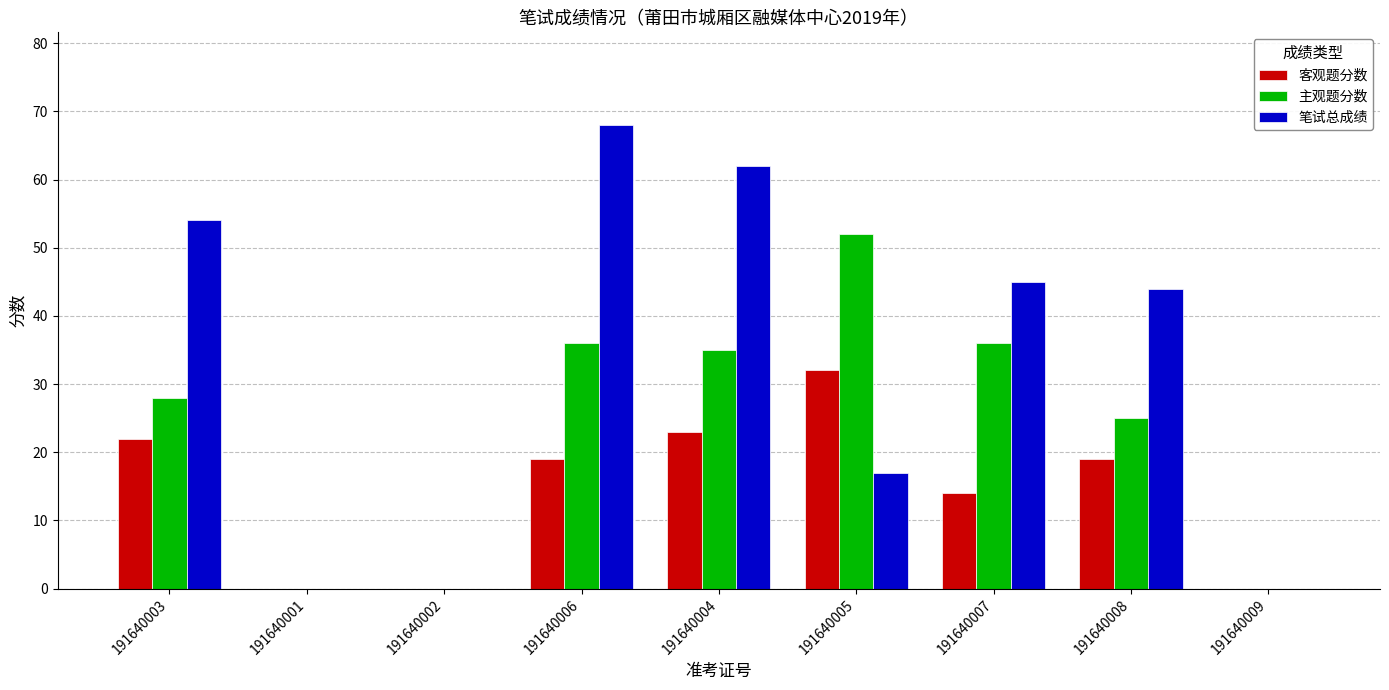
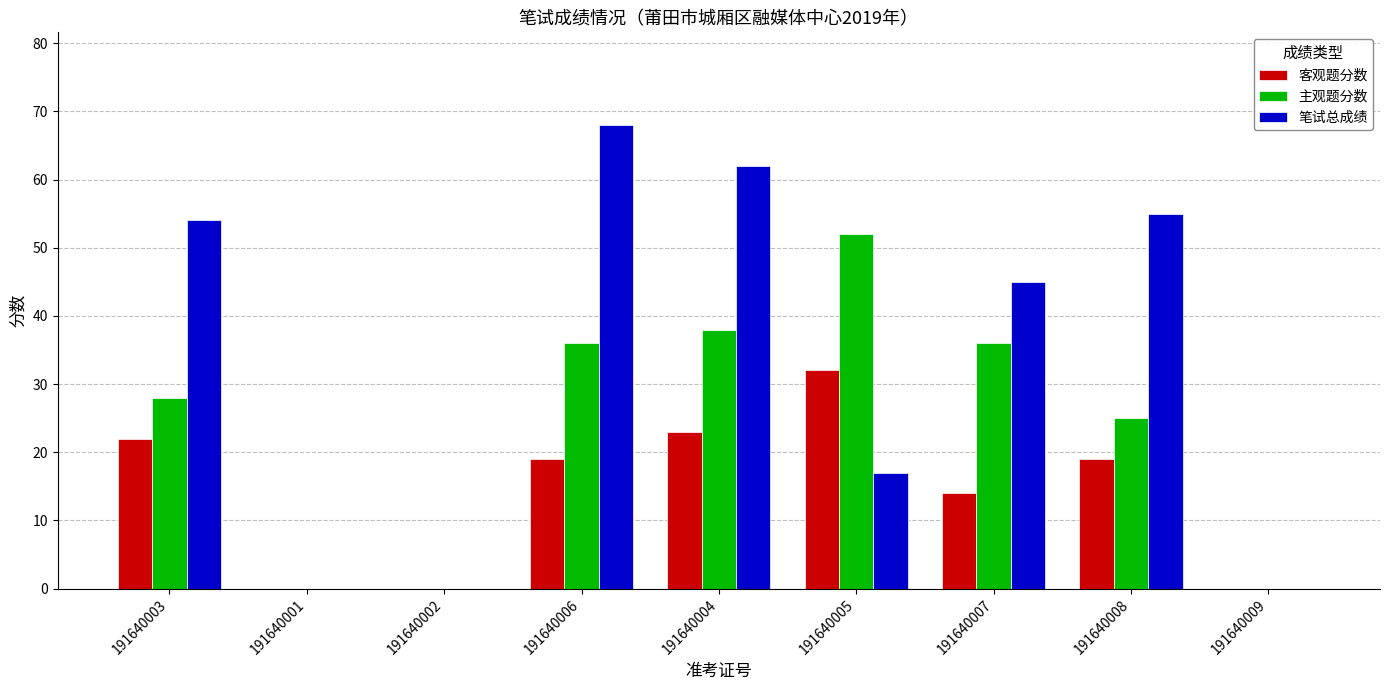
主观题分数, 191640004: 35 -> 38
笔试总成绩, 191640008: 44 -> 55
